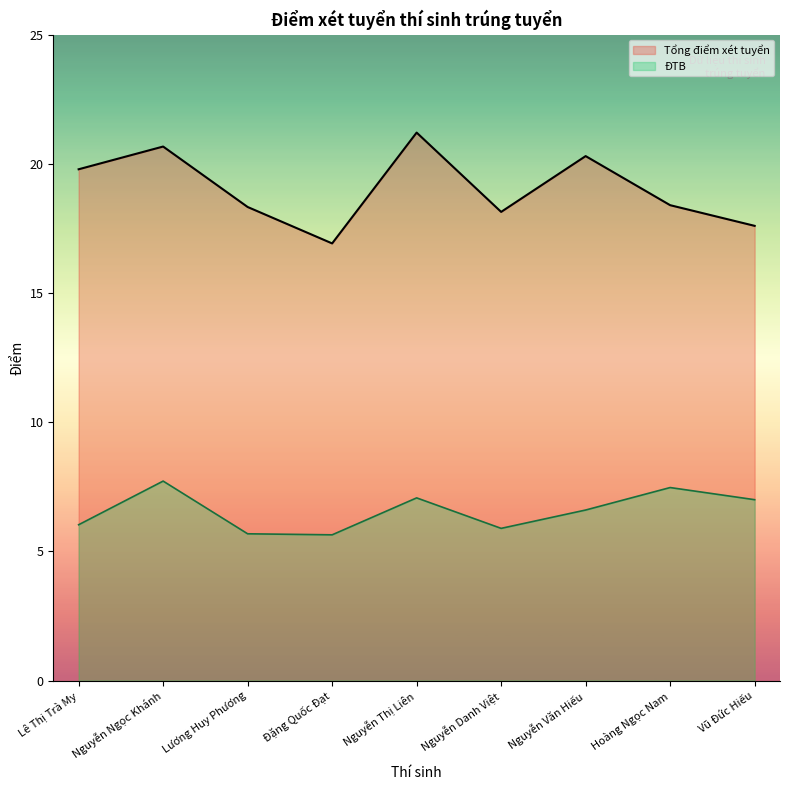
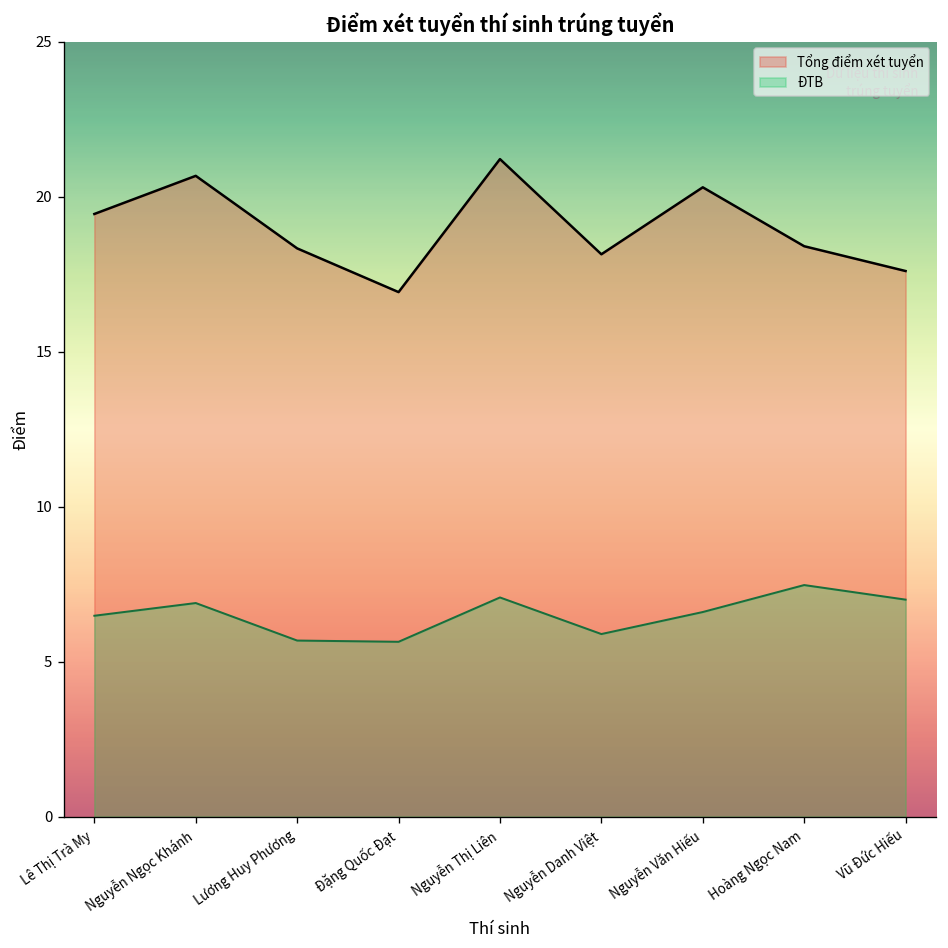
Tổng điểm xét tuyển, Lê Thị Trà My: 19.8 -> 19.4
ĐTB, Lê Thị Trà My: 6.0 -> 6.5
ĐTB, Nguyễn Ngọc Khánh: 7.7 -> 6.9
